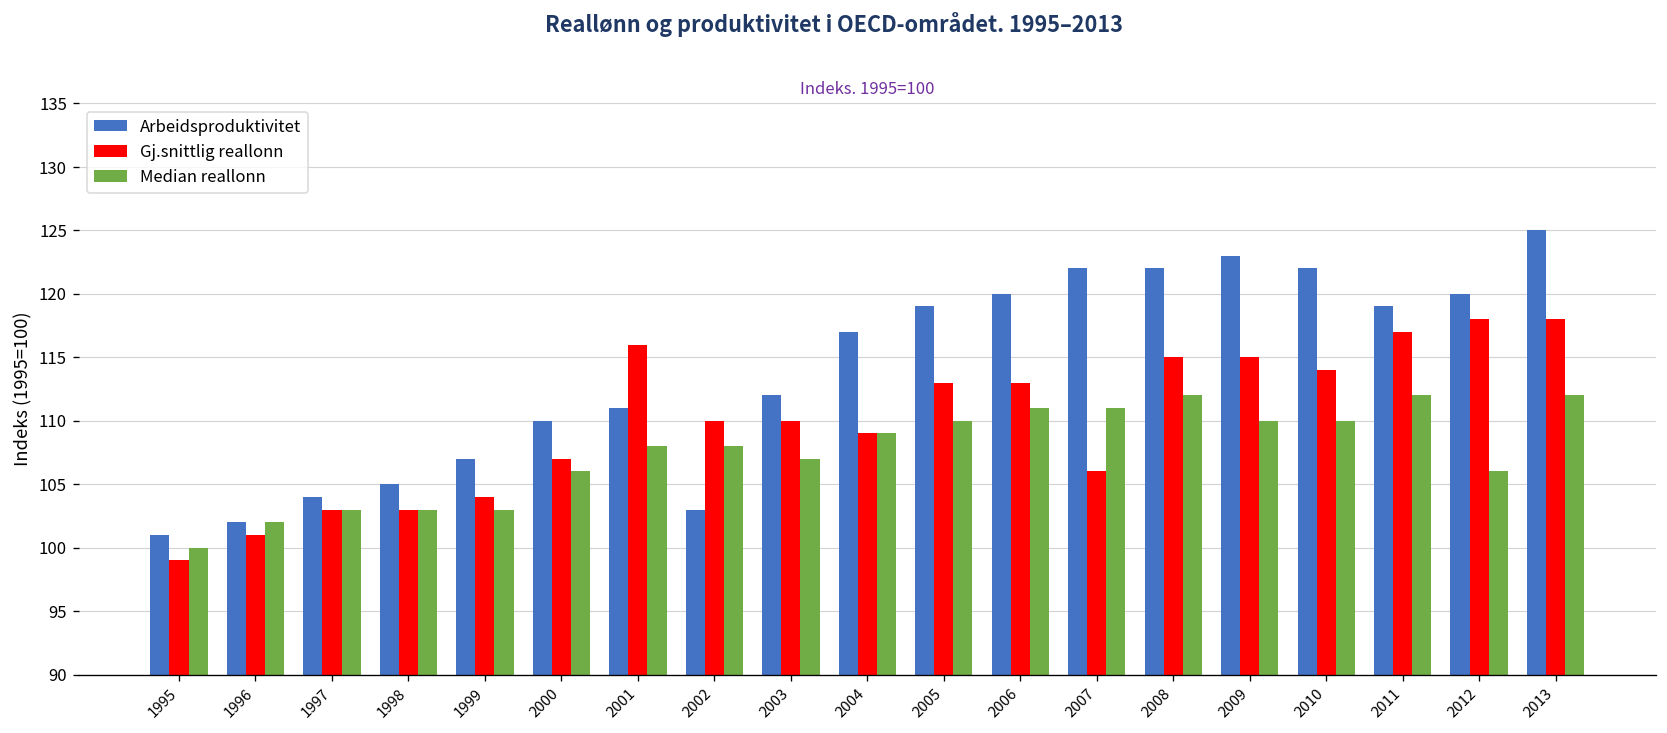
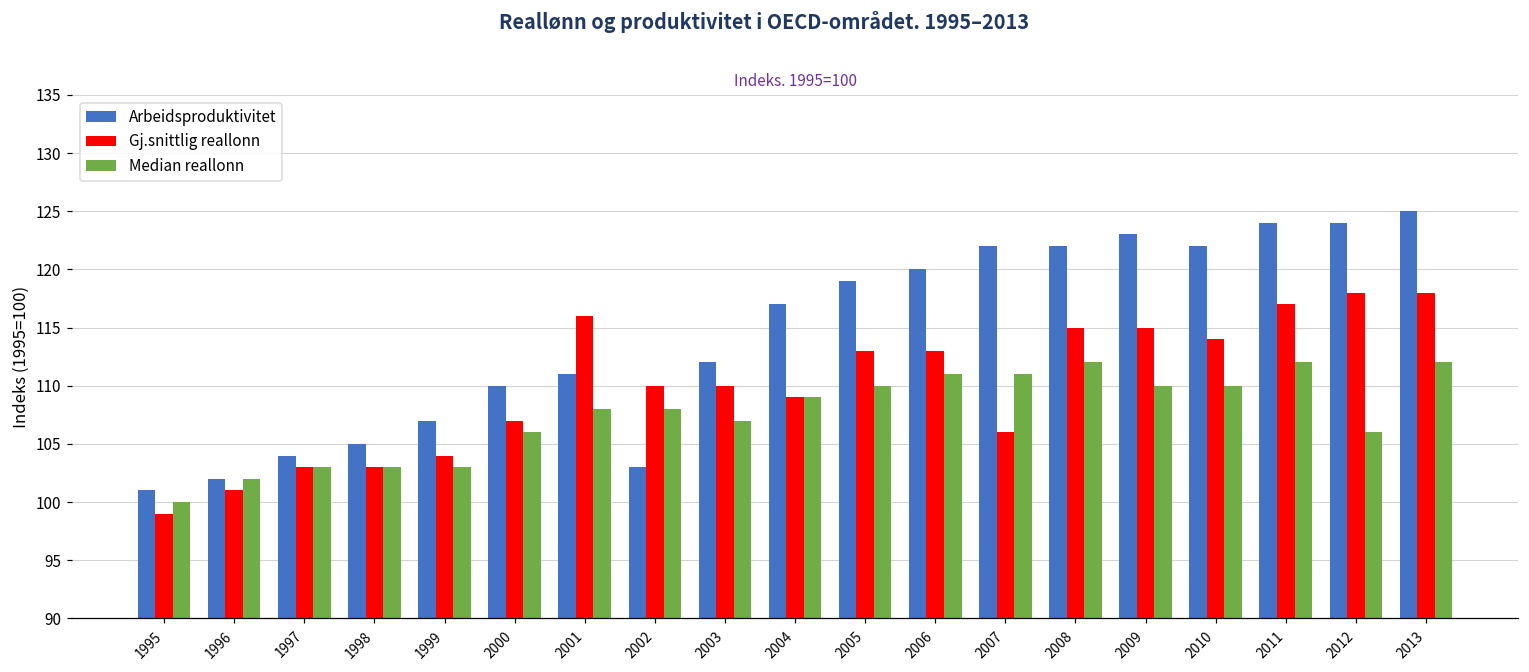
Arbeidsproduktivitet, 2011: 119 -> 124
Arbeidsproduktivitet, 2012: 120 -> 124
